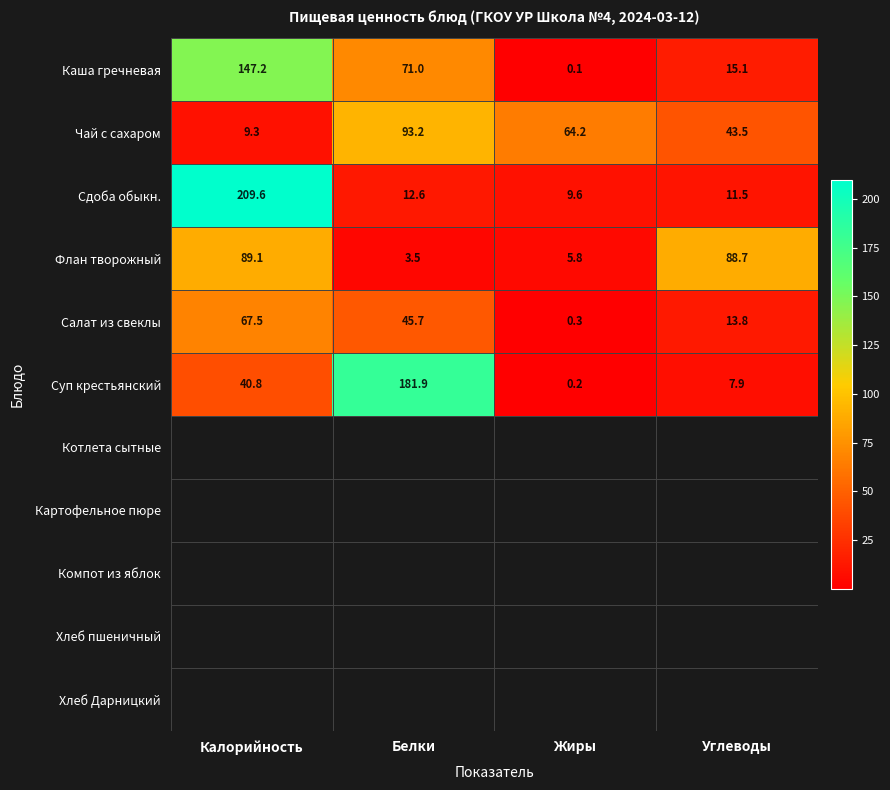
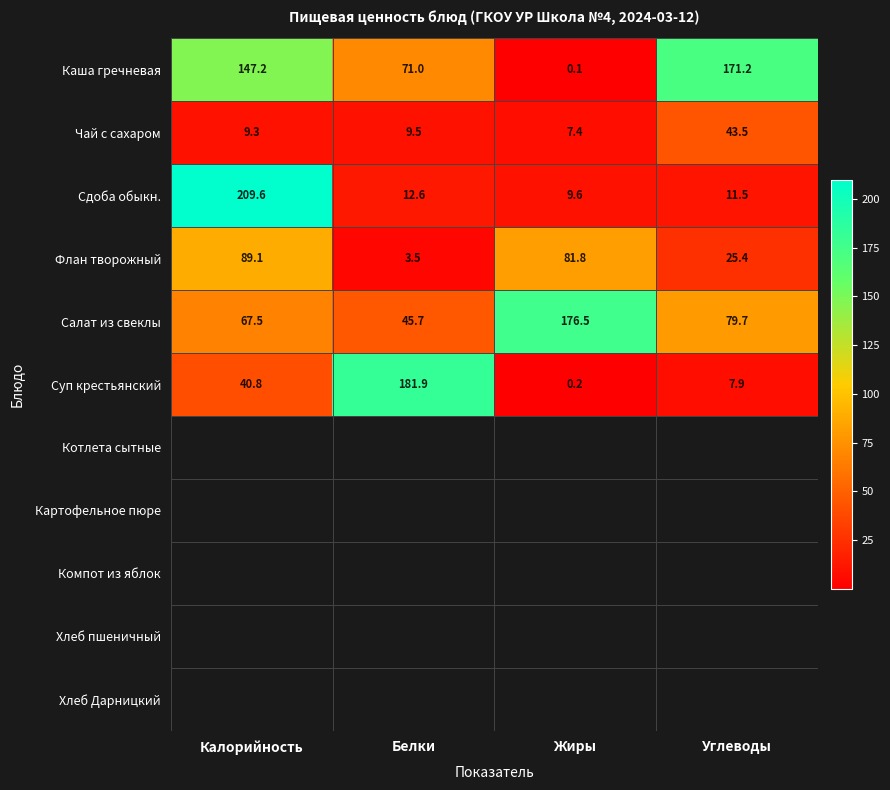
Каша гречневая, Углеводы: 15.1 -> 171.2
Чай с сахаром, Белки: 93.2 -> 9.5
Чай с сахаром, Жиры: 64.2 -> 7.4
Флан творожный, Жиры: 5.8 -> 81.8
Флан творожный, Углеводы: 88.7 -> 25.4
Салат из свеклы, Жиры: 0.3 -> 176.5
Салат из свеклы, Углеводы: 13.8 -> 79.7
